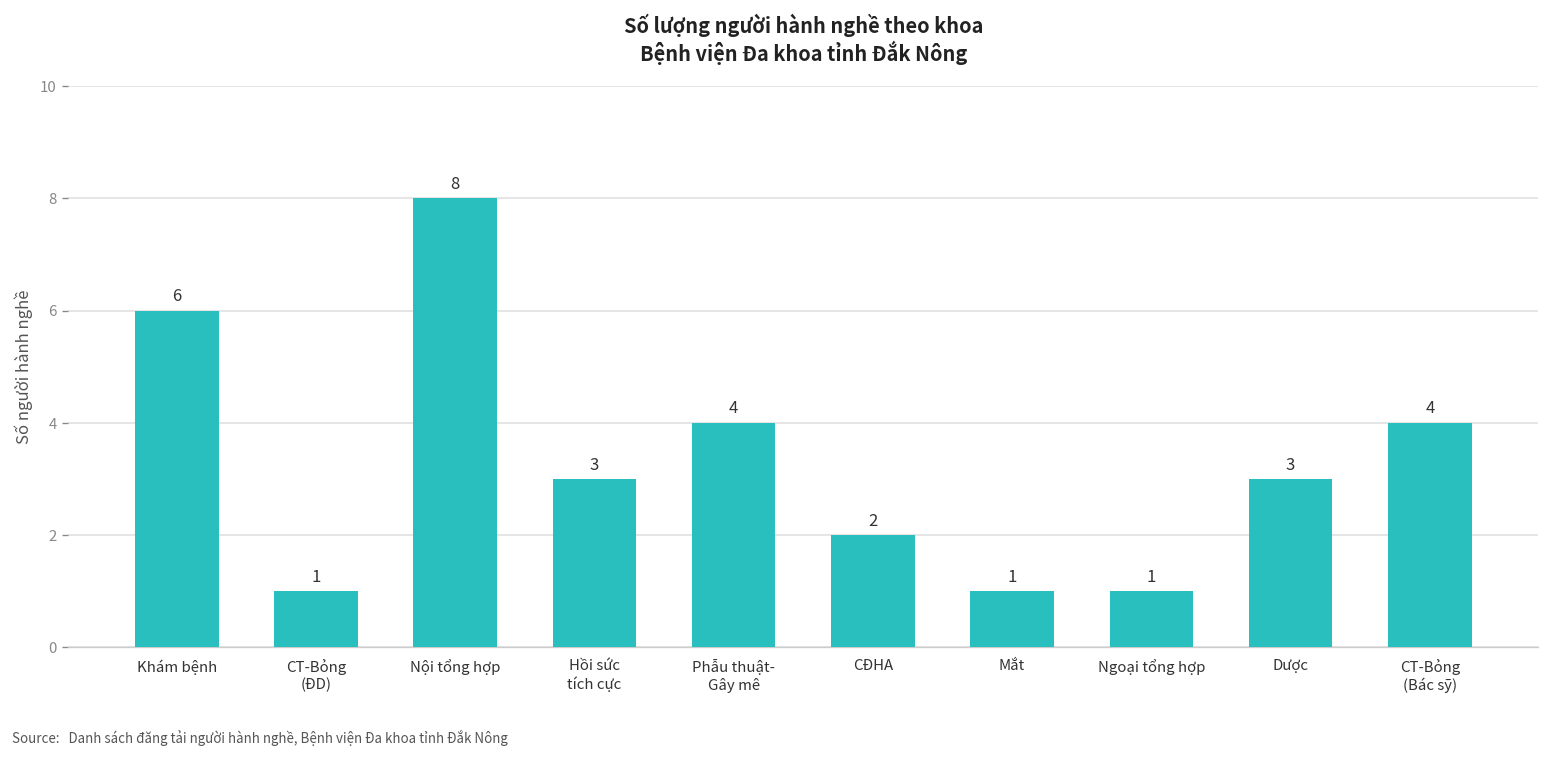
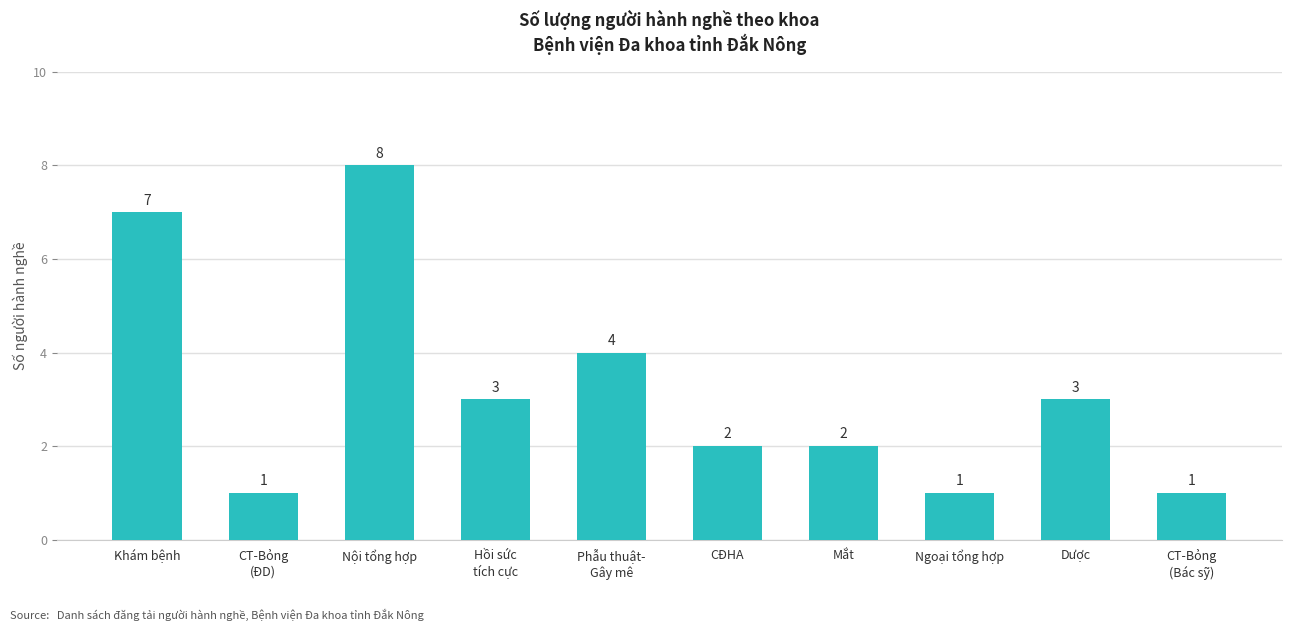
Khám bệnh: 6 -> 7
Mắt: 1 -> 2
CT-Bỏng (Bác sỹ): 4 -> 1
